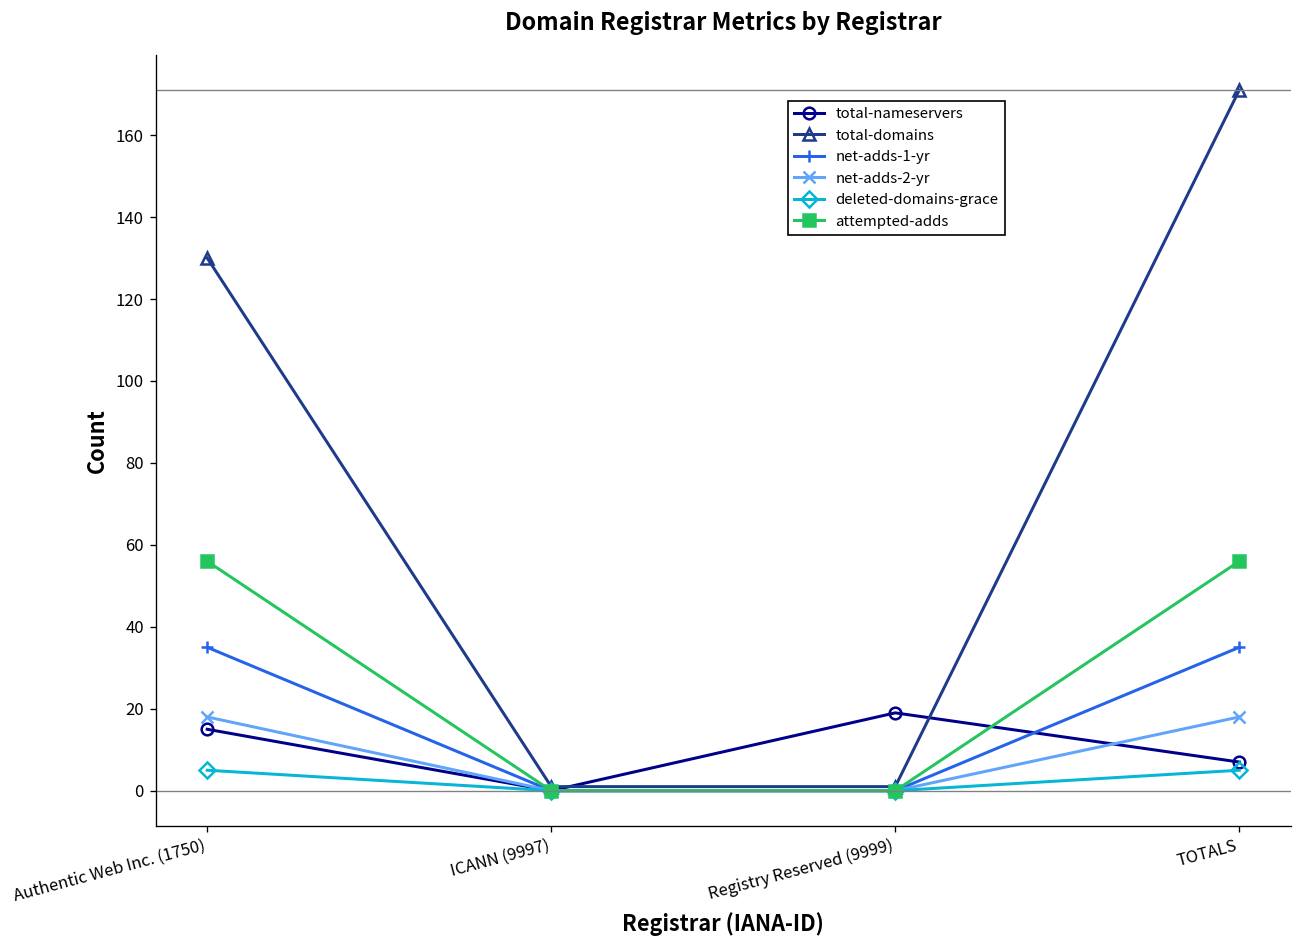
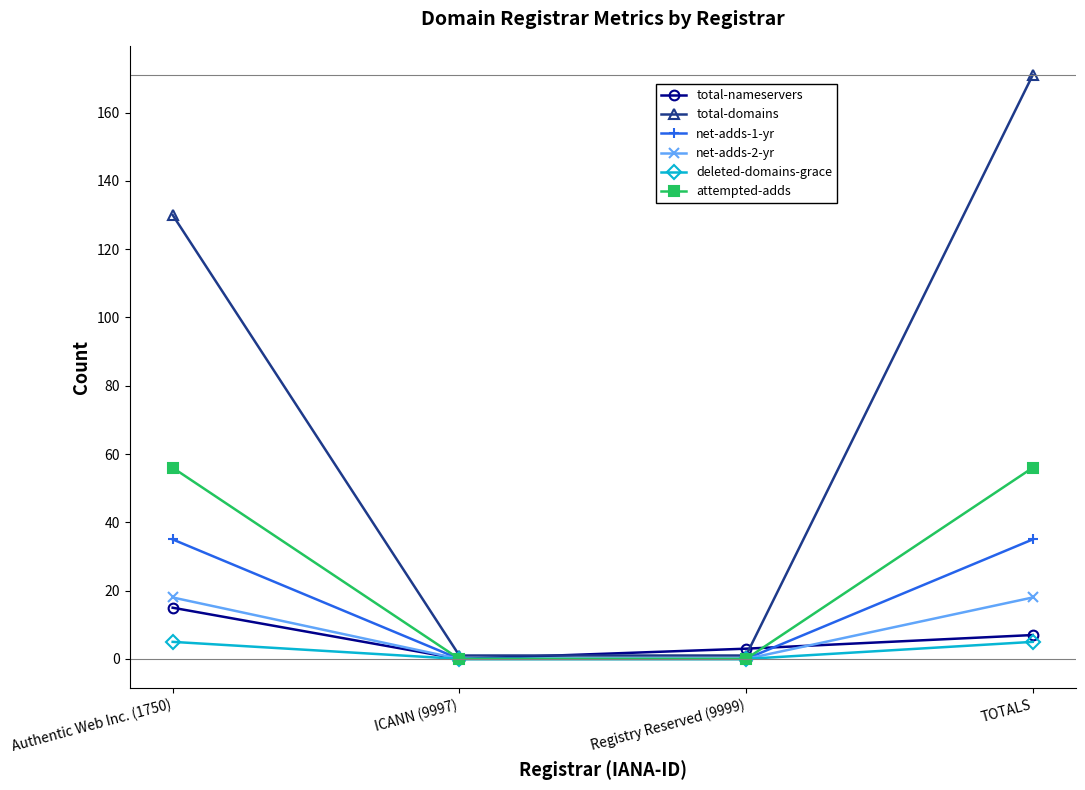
total-nameservers, Registry Reserved (9999): 19 -> 3
